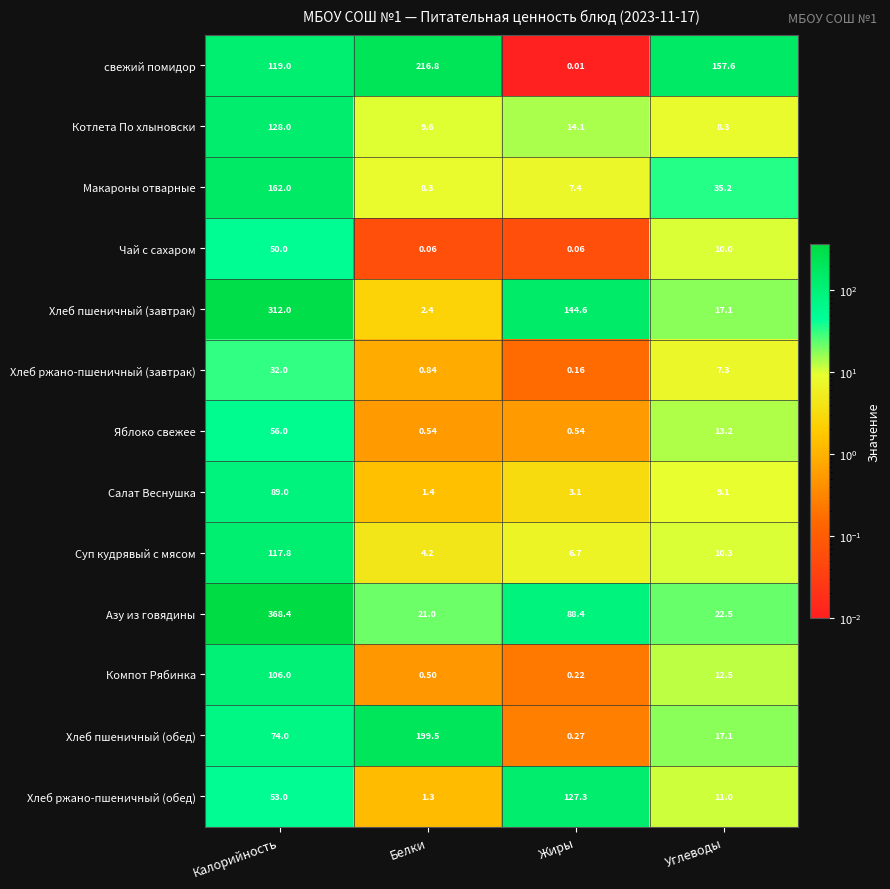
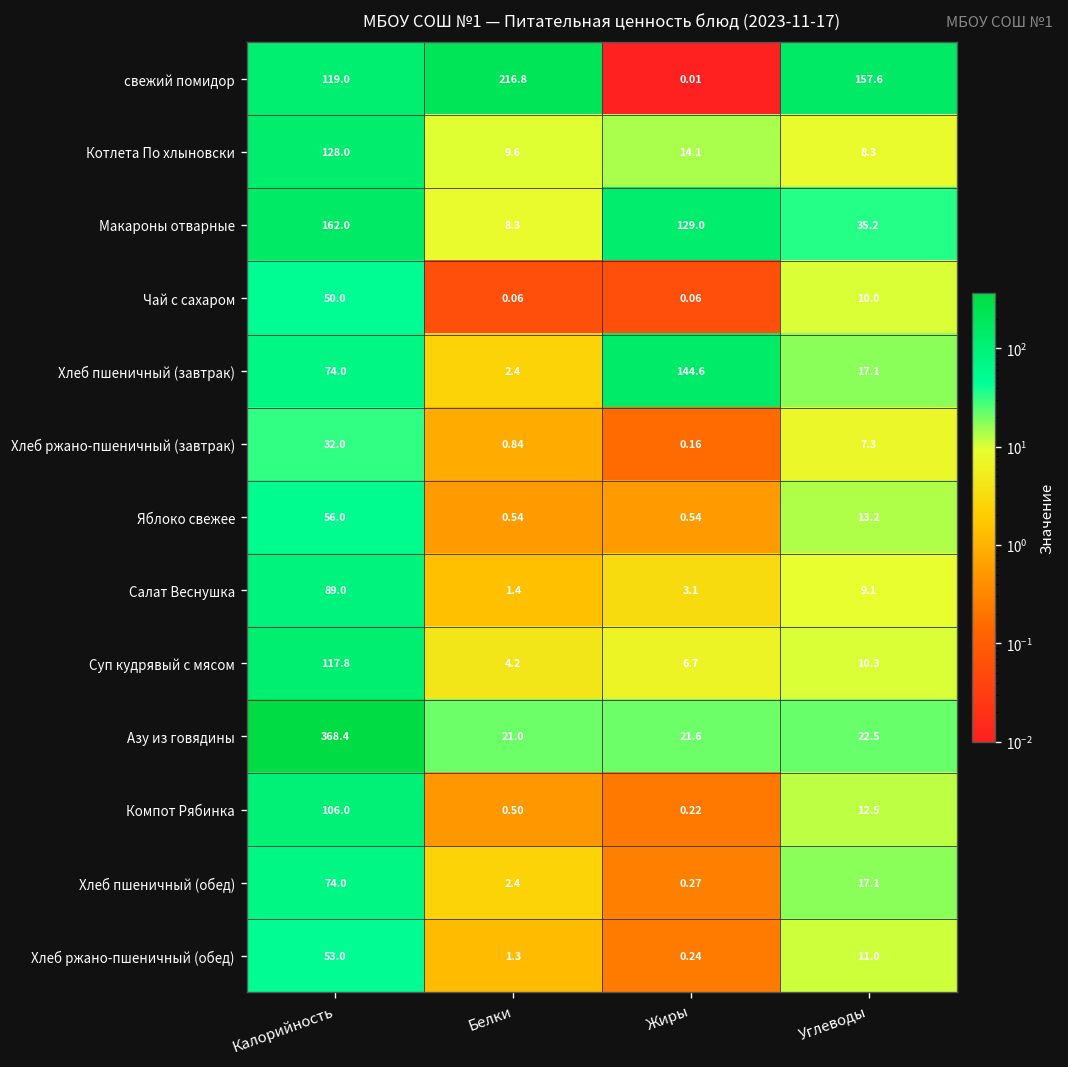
Макароны отварные, Жиры: 7.4 -> 129.0
Хлеб пшеничный (завтрак), Калорийность: 312.0 -> 74.0
Азу из говядины, Жиры: 88.4 -> 21.6
Хлеб пшеничный (обед), Белки: 199.5 -> 2.4
Хлеб ржано-пшеничный (обед), Жиры: 127.3 -> 0.24
